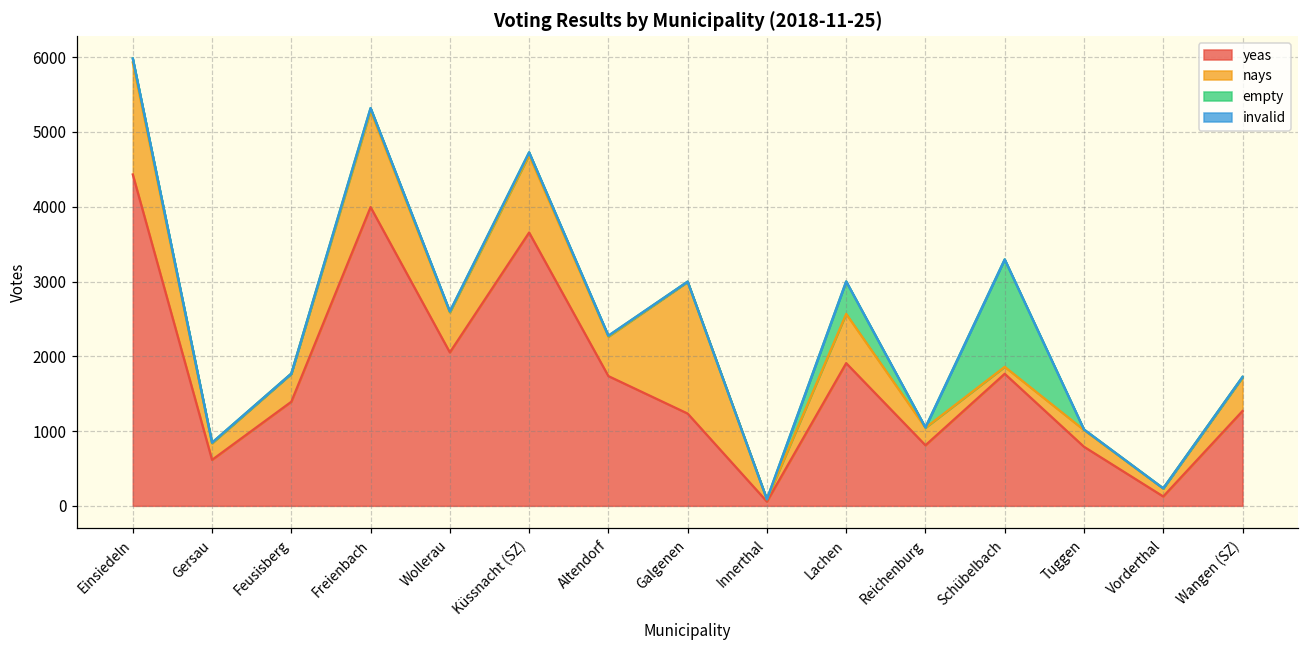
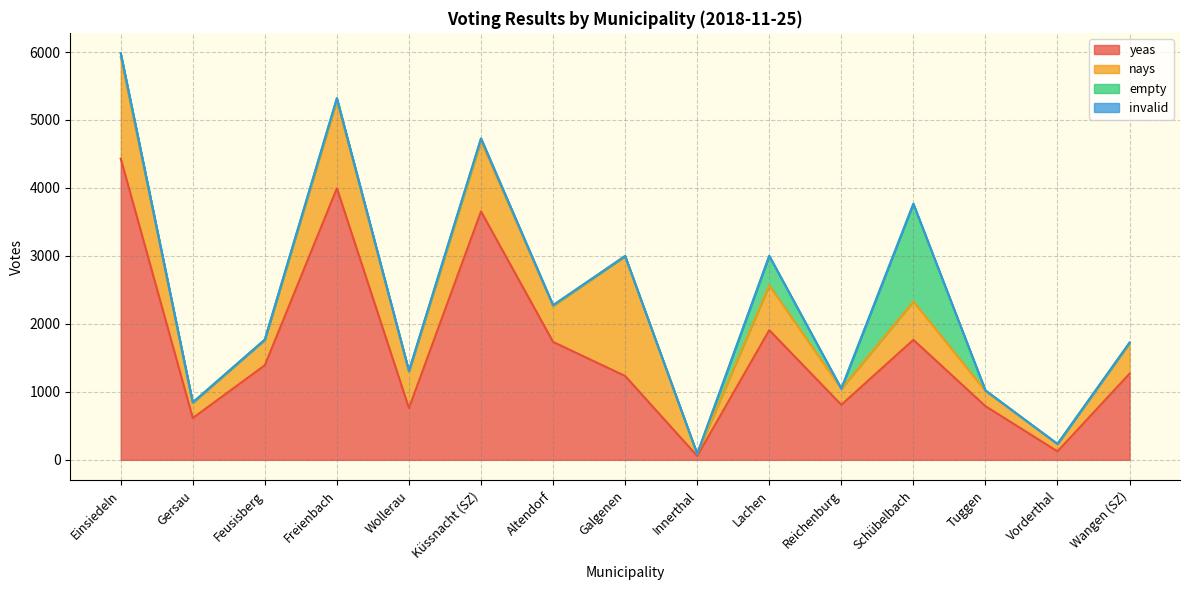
yeas, Wollerau: 2100 -> 800
nays, Schübelbach: 100 -> 600
